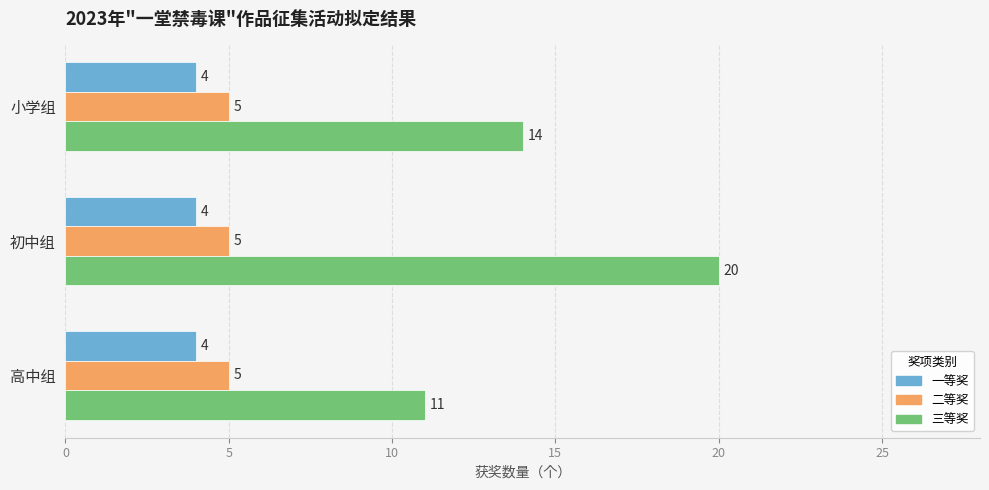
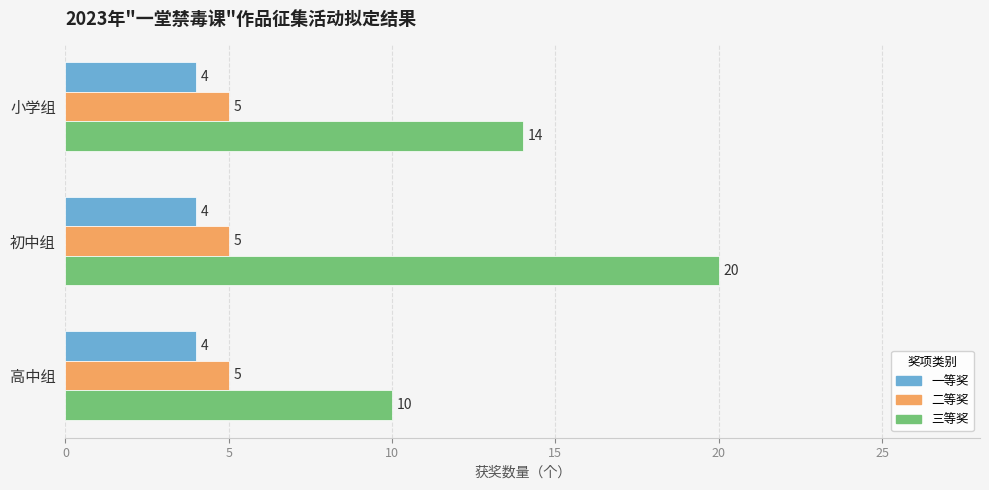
三等奖, 高中组: 11 -> 10
